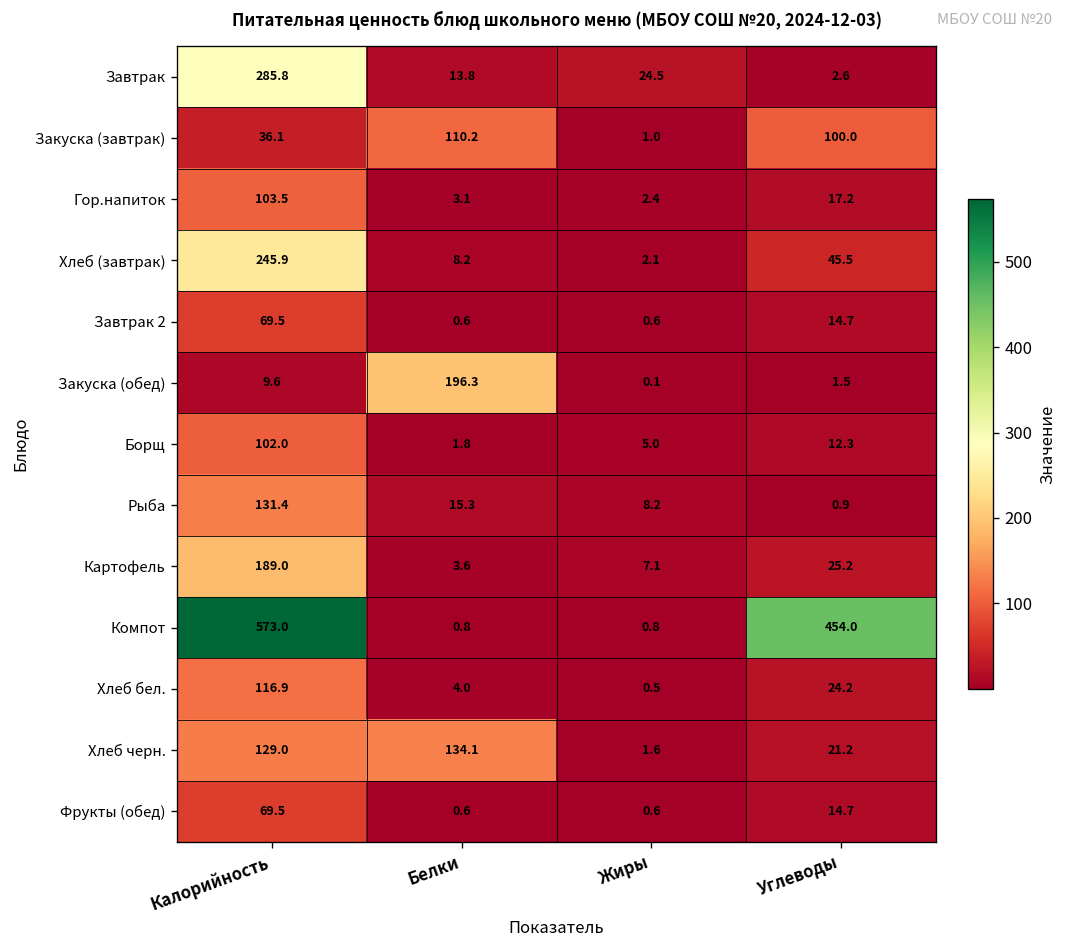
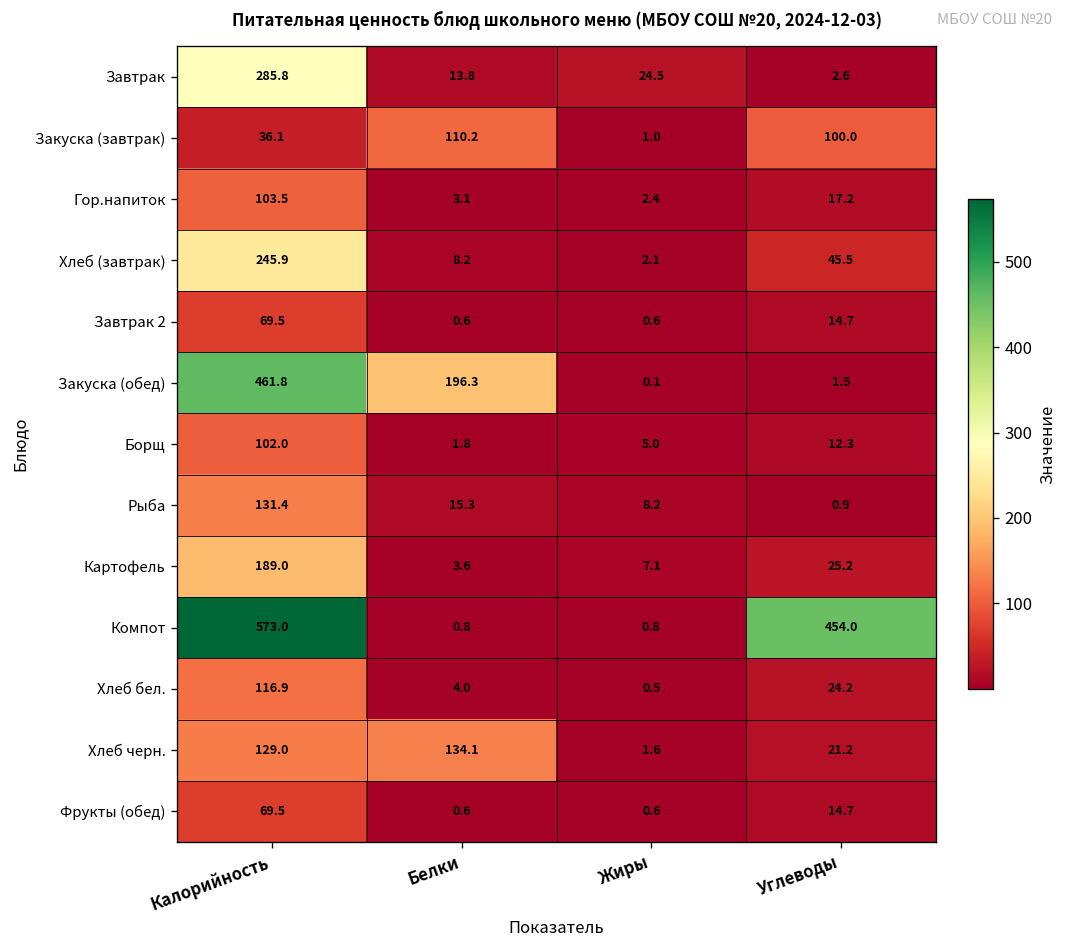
Закуска (обед), Калорийность: 9.6 -> 461.8
